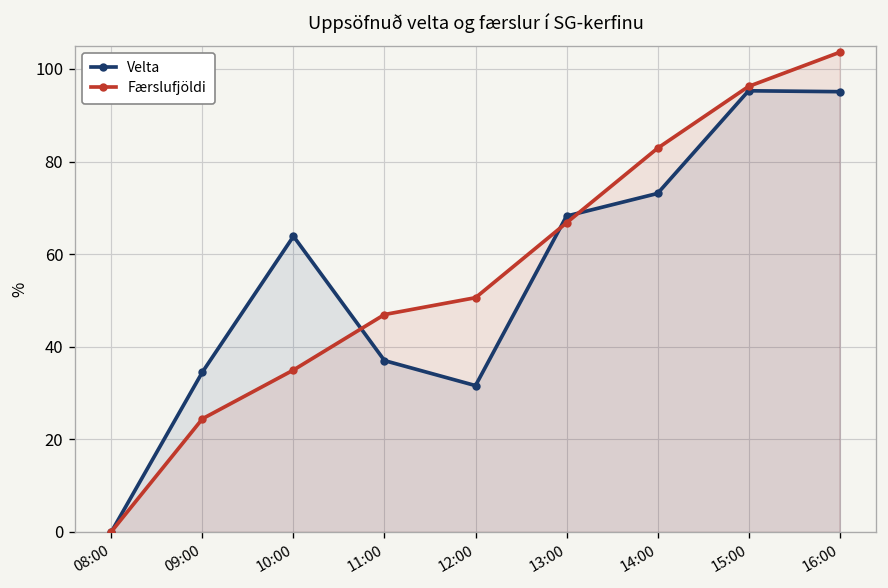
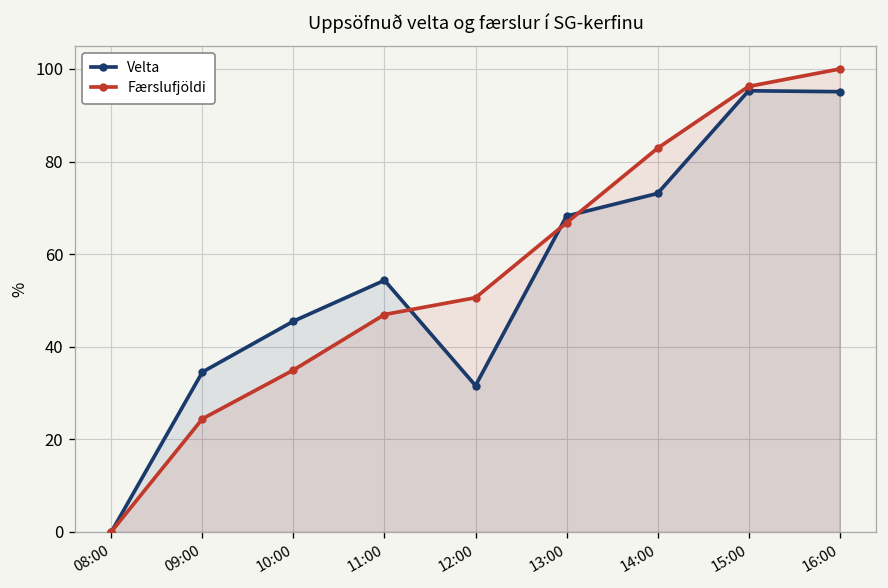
Velta, 10:00: 64 -> 46
Velta, 11:00: 37 -> 54
Færslufjöldi, 16:00: 104 -> 100
